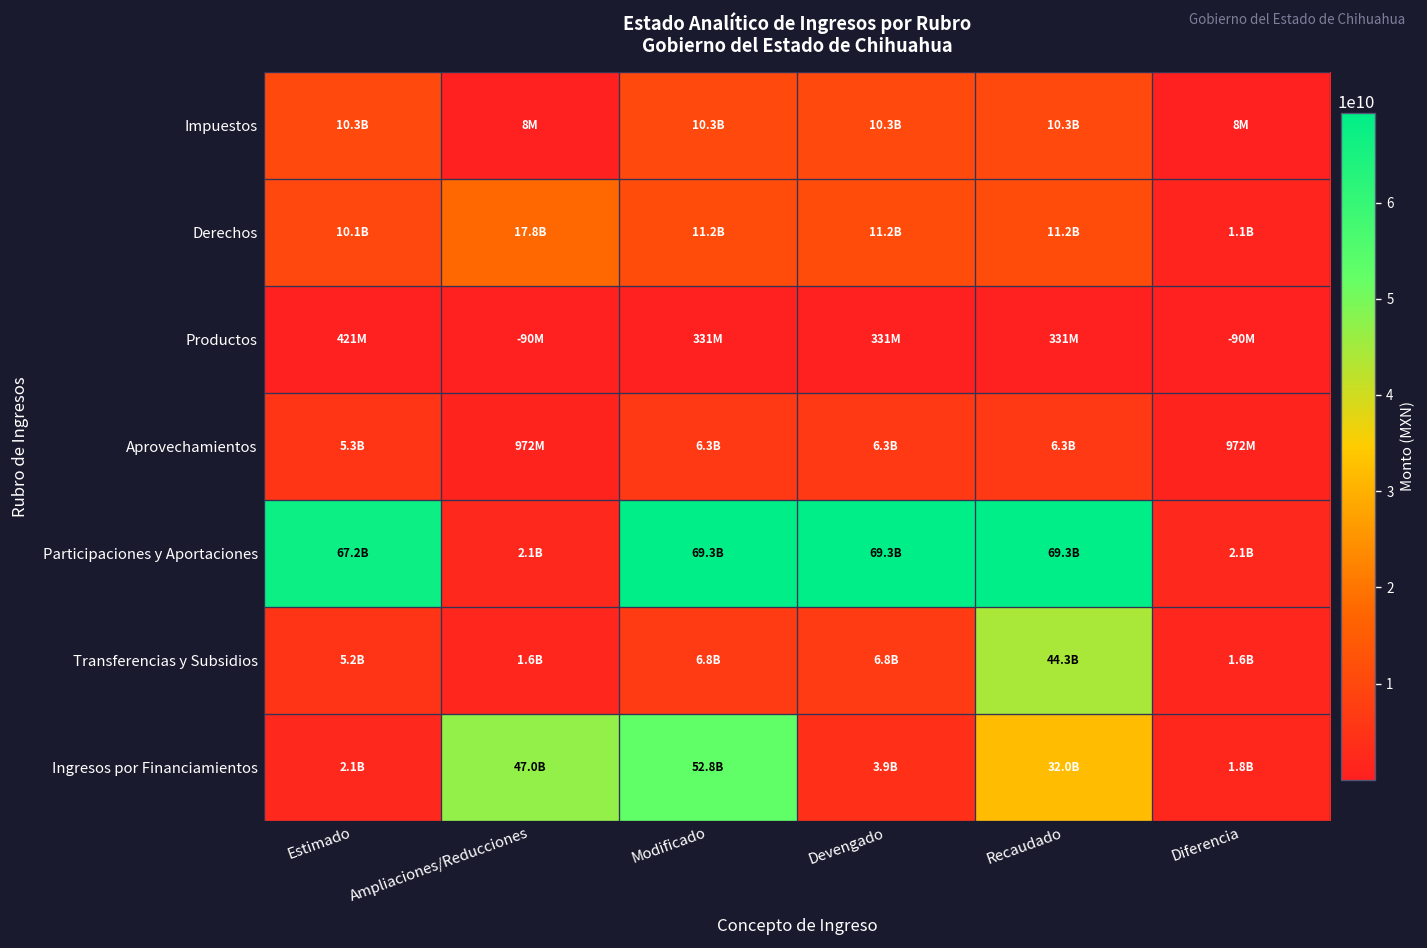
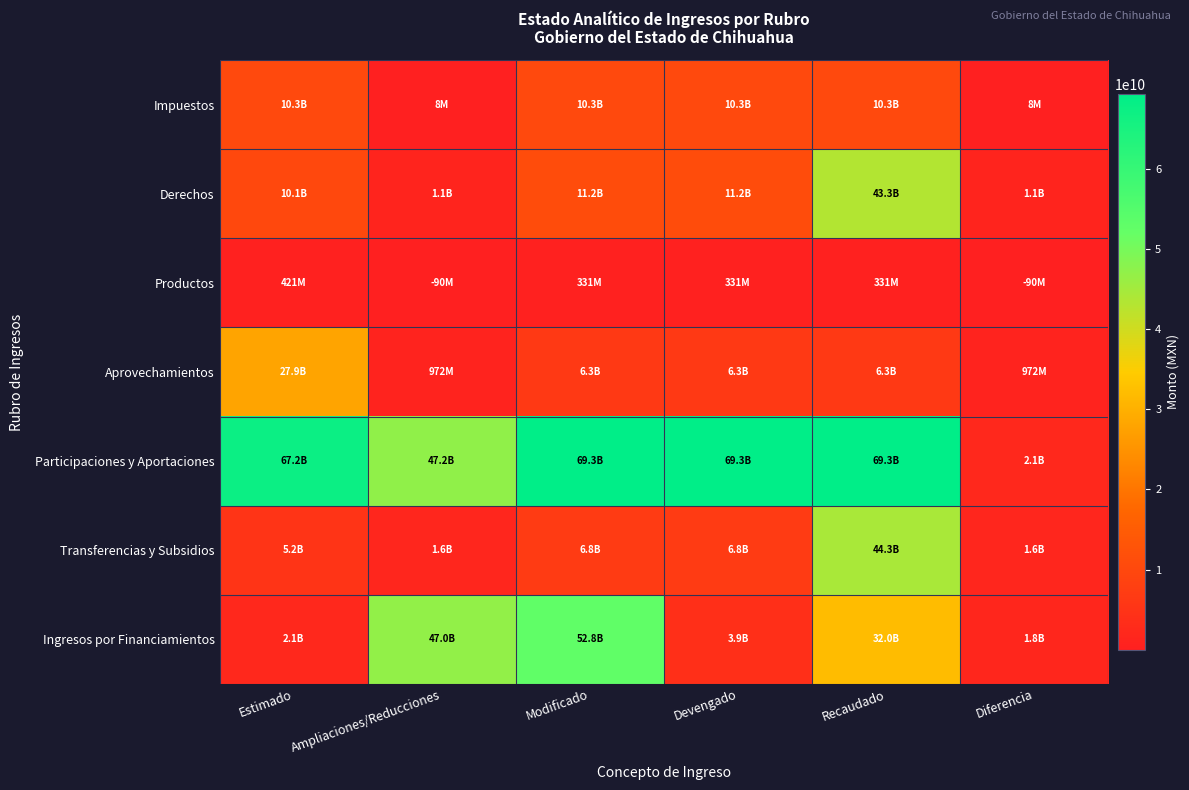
Derechos, Ampliaciones/Reducciones: 17.8B -> 1.1B
Derechos, Recaudado: 11.2B -> 43.3B
Aprovechamientos, Estimado: 5.3B -> 27.9B
Participaciones y Aportaciones, Ampliaciones/Reducciones: 2.1B -> 47.2B
